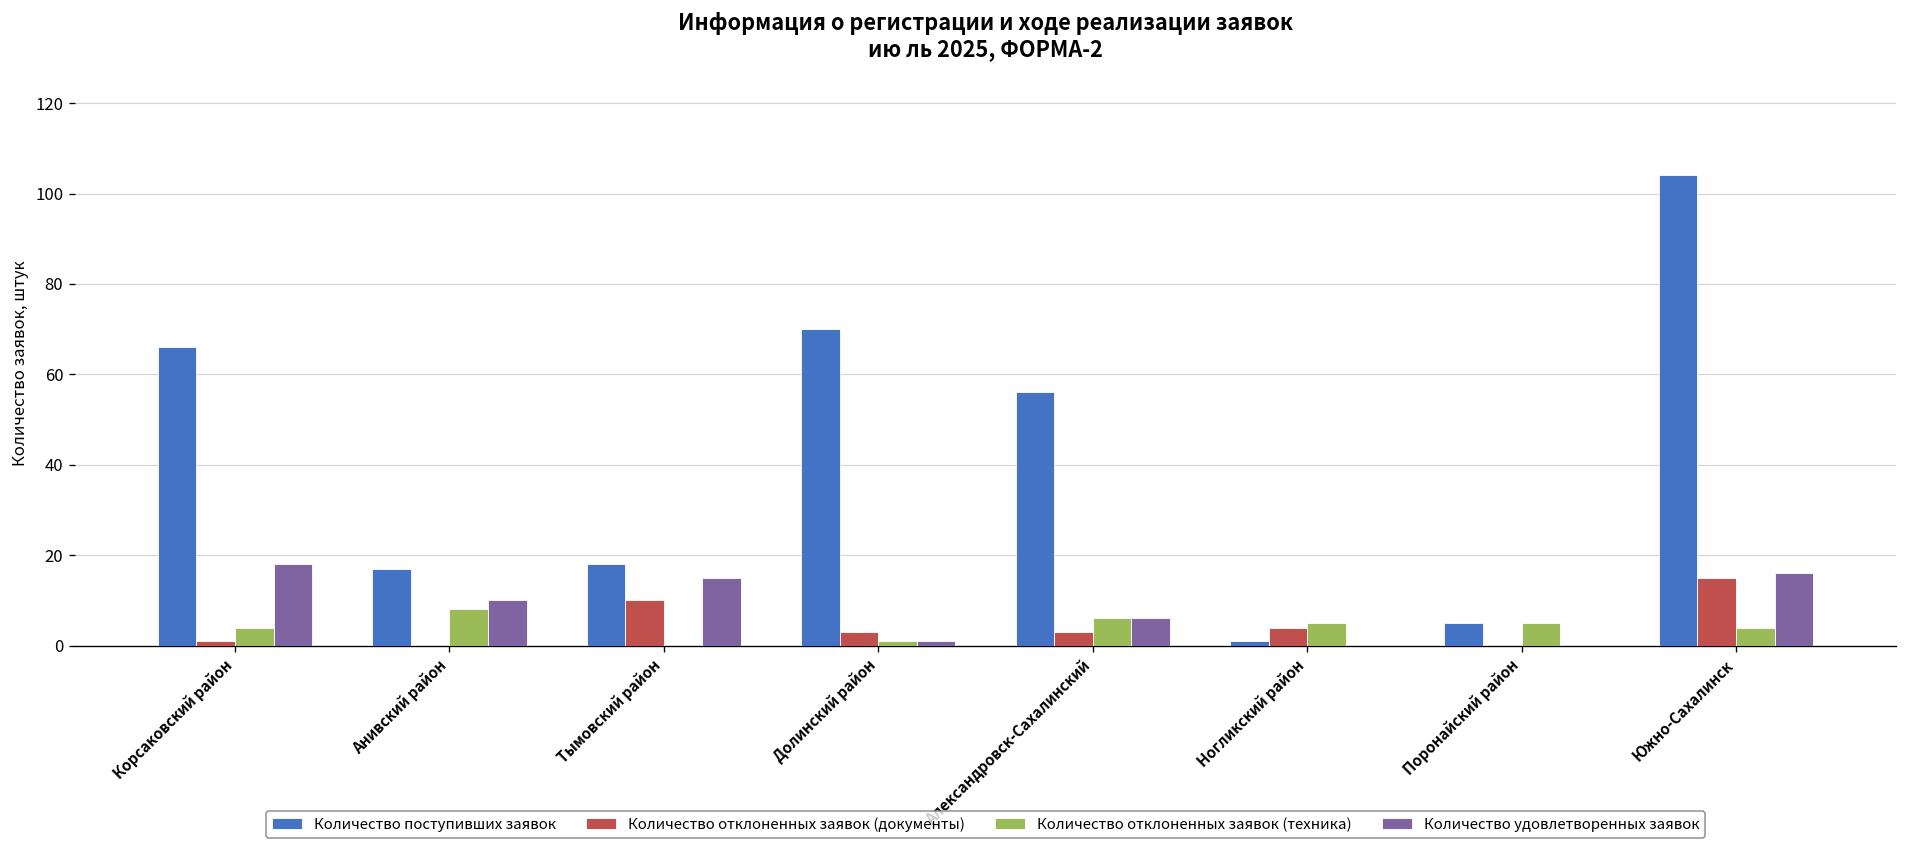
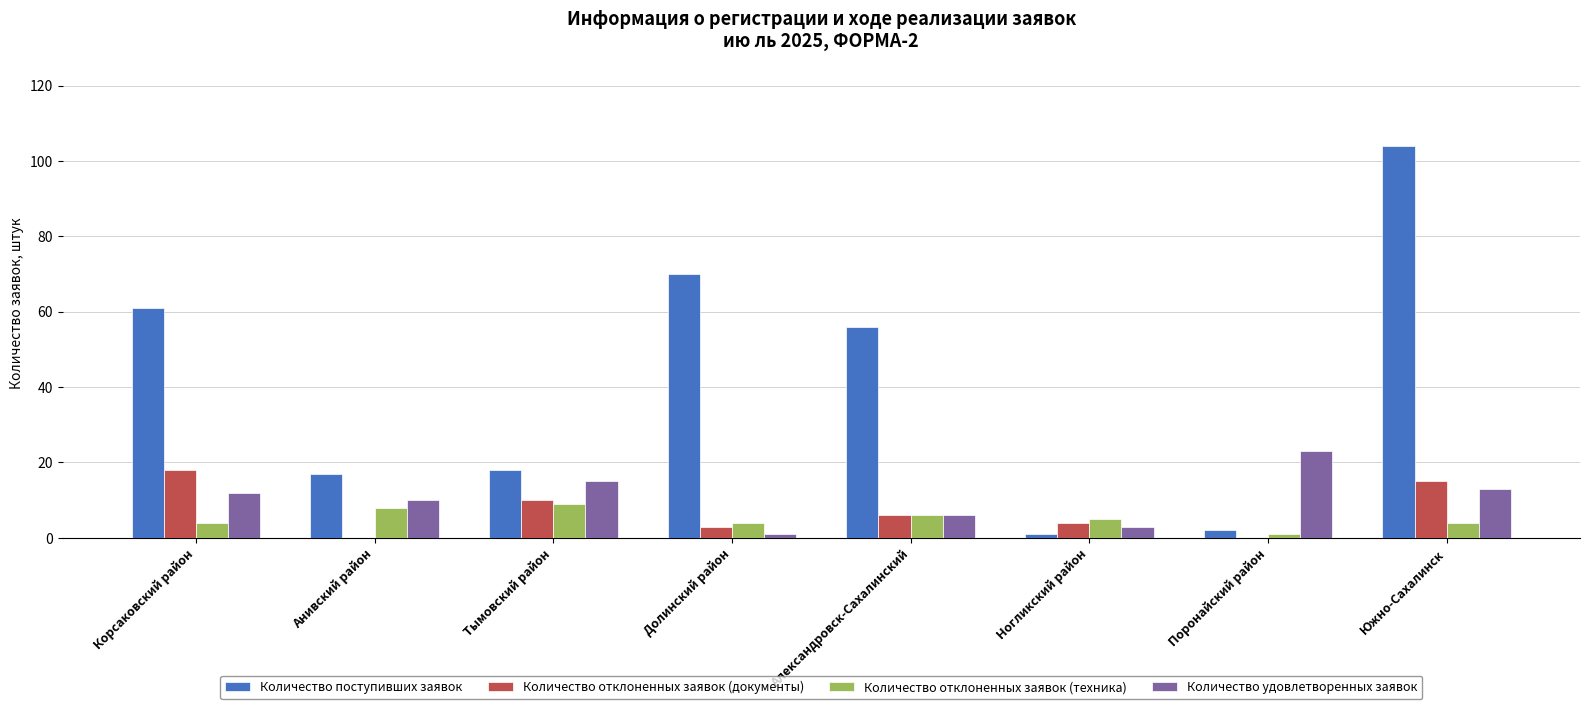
Количество поступивших заявок, Корсаковский район: 66 -> 61
Количество отклоненных заявок (документы), Корсаковский район: 1 -> 18
Количество удовлетворенных заявок, Корсаковский район: 18 -> 12
Количество отклоненных заявок (техника), Тымовский район: 0 -> 9
Количество отклоненных заявок (техника), Долинский район: 1 -> 4
Количество отклоненных заявок (документы), Александровск-Сахалинский: 3 -> 6
Количество удовлетворенных заявок, Ногликский район: 0 -> 3
Количество поступивших заявок, Поронайский район: 5 -> 2
Количество отклоненных заявок (техника), Поронайский район: 5 -> 1
Количество удовлетворенных заявок, Поронайский район: 0 -> 23
Количество удовлетворенных заявок, Южно-Сахалинск: 16 -> 13
